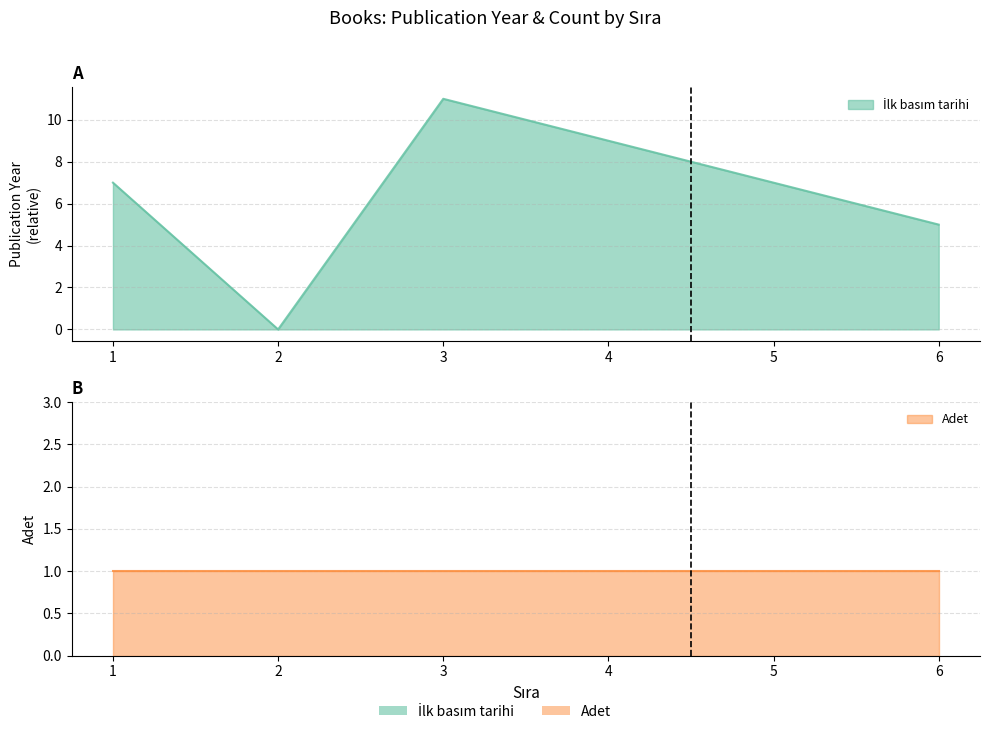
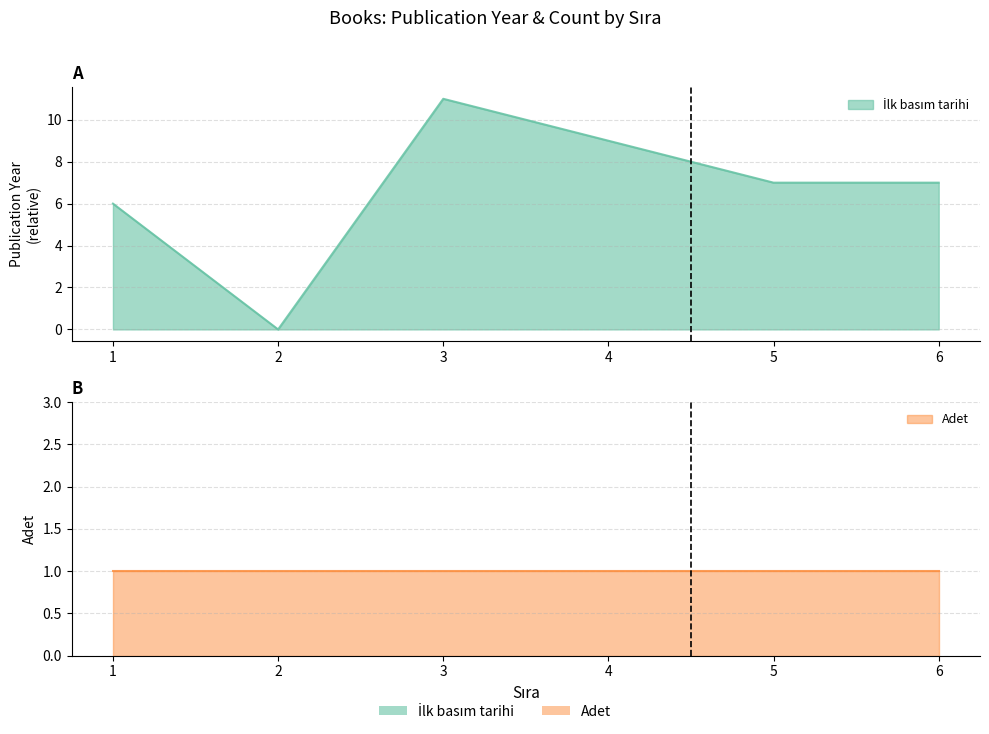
A, 1: 7.0 -> 6.0
A, 6: 5.0 -> 7.0
